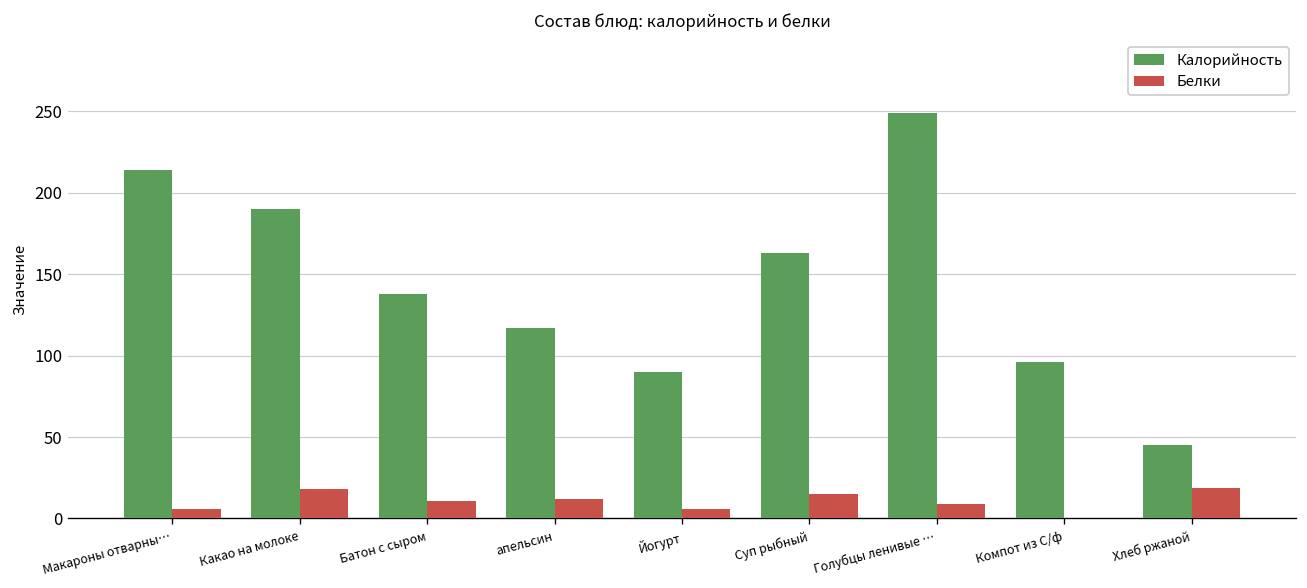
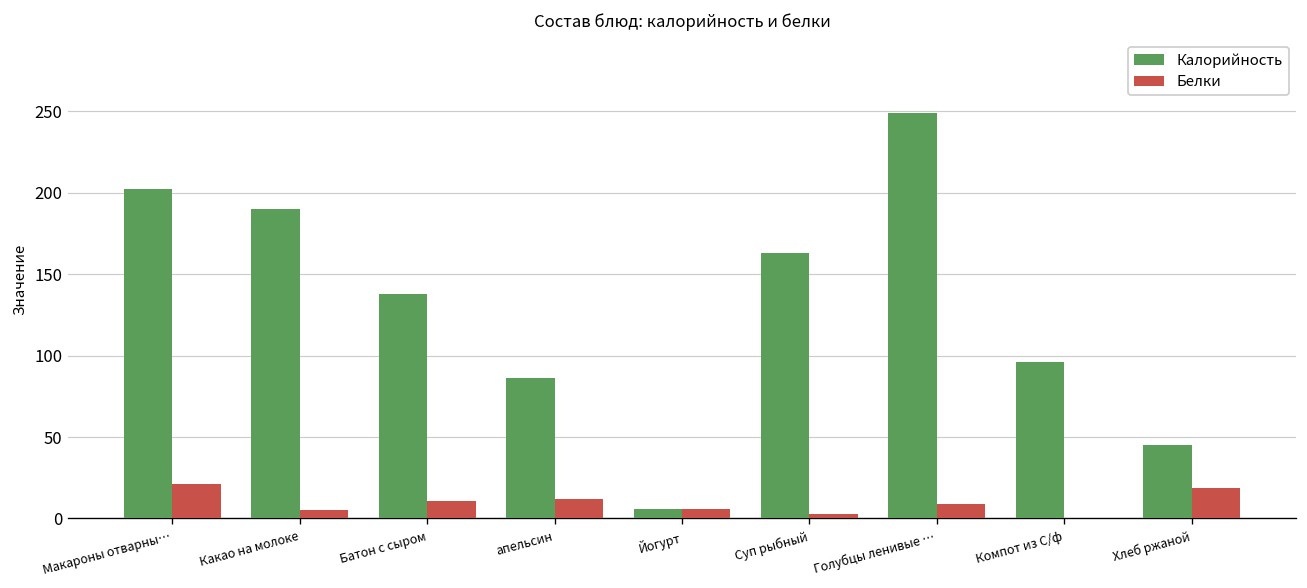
Калорийность, Макароны отварны…: 214 -> 202
Белки, Макароны отварны…: 6 -> 21
Белки, Какао на молоке: 18 -> 5
Калорийность, апельсин: 117 -> 86
Калорийность, Йогурт: 90 -> 6
Белки, Суп рыбный: 15 -> 3
